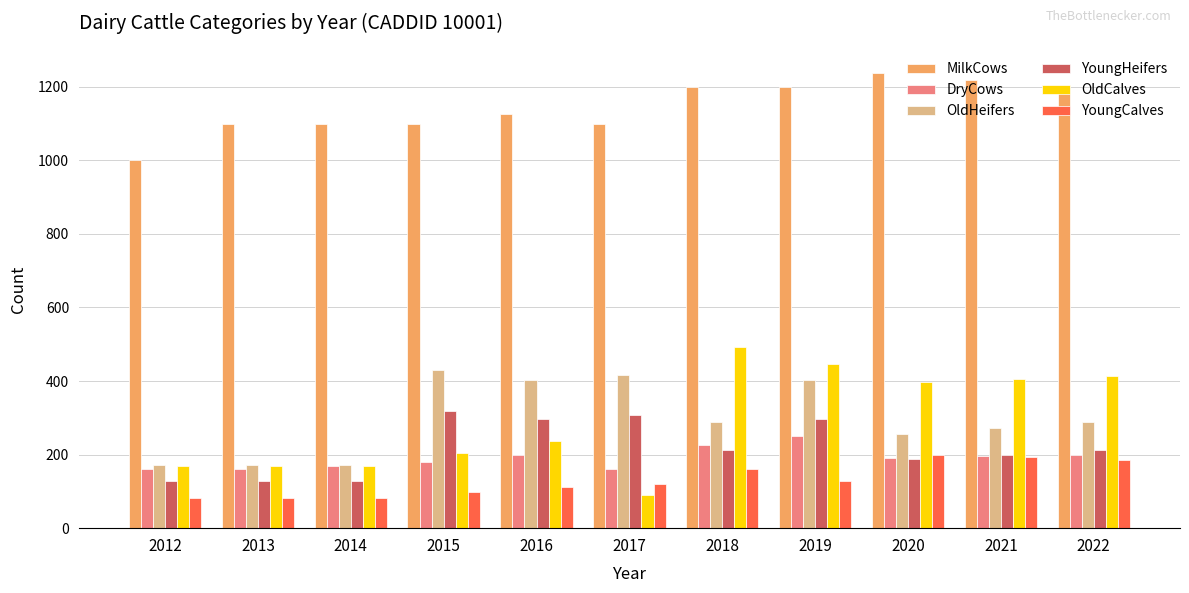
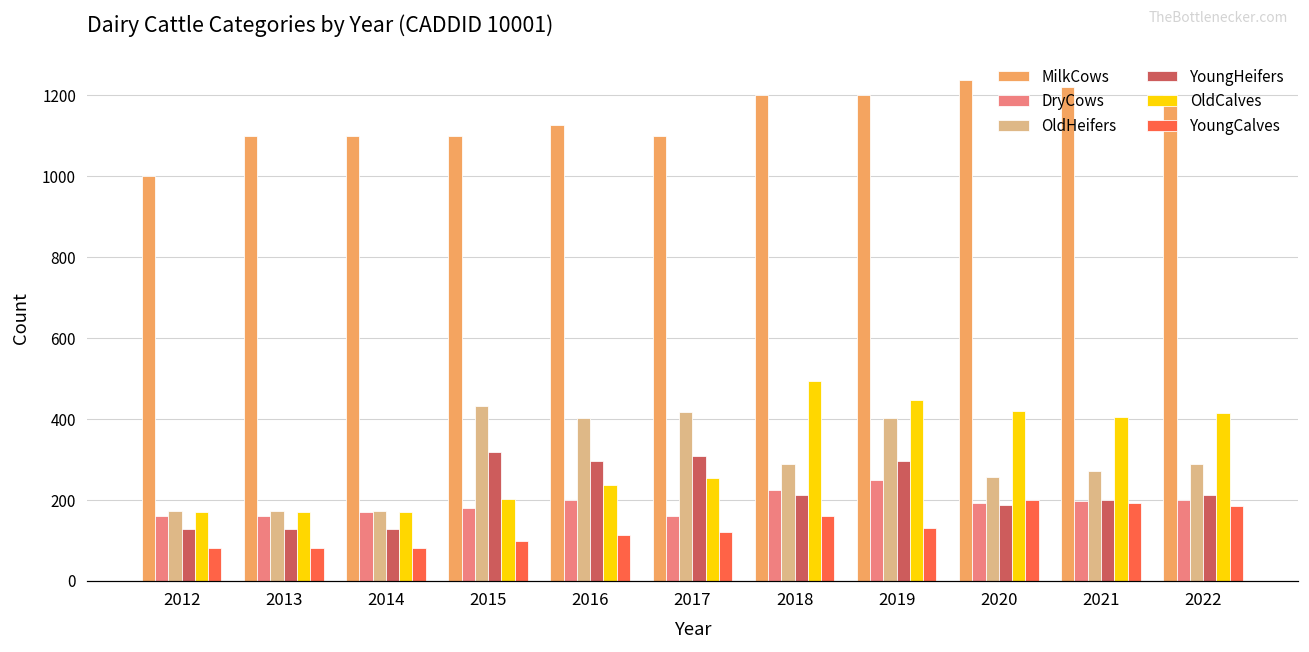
OldCalves, 2017: 90 -> 250
OldCalves, 2020: 400 -> 420
